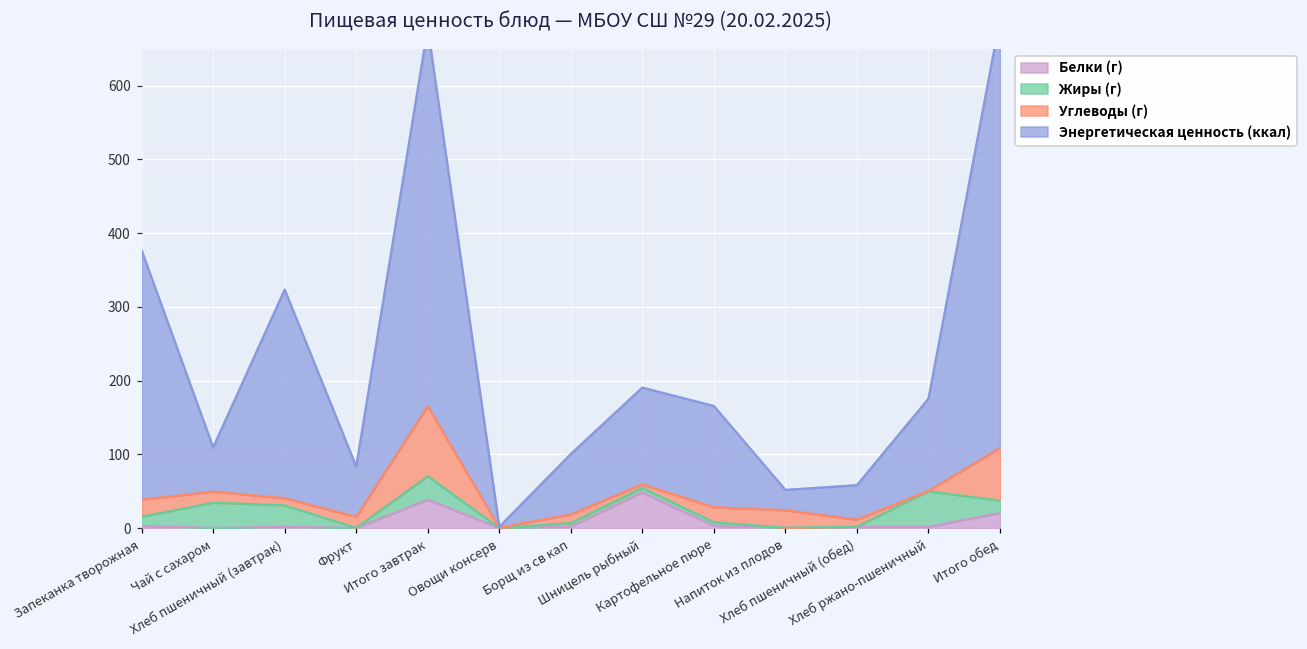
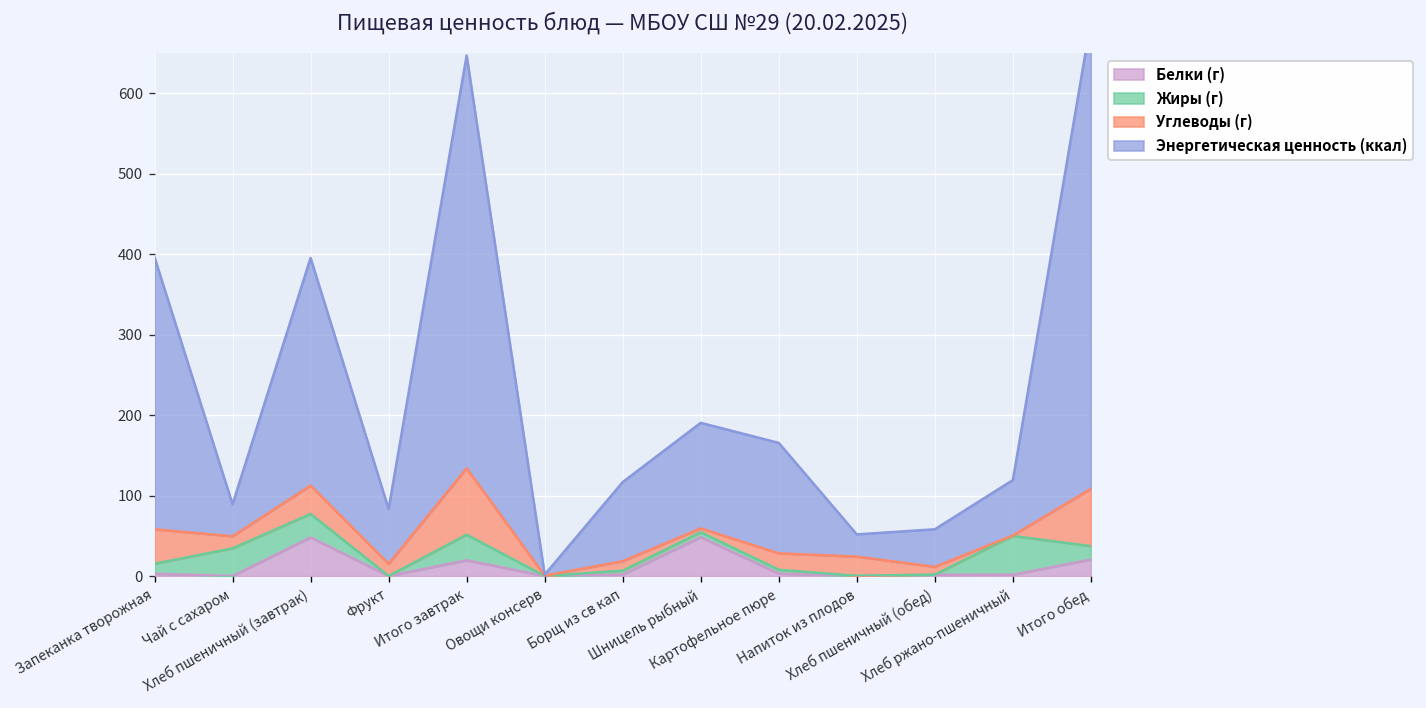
Углеводы (г), Запеканка творожная: 20 -> 40
Энергетическая ценность (ккал), Чай с сахаром: 60 -> 40
Белки (г), Хлеб пшеничный (завтрак): 0 -> 50
Углеводы (г), Хлеб пшеничный (завтрак): 10 -> 40
Белки (г), Итого завтрак: 40 -> 20
Углеводы (г), Итого завтрак: 100 -> 80
Энергетическая ценность (ккал), Борщ из св кап: 80 -> 100
Энергетическая ценность (ккал), Хлеб ржано-пшеничный: 130 -> 70
